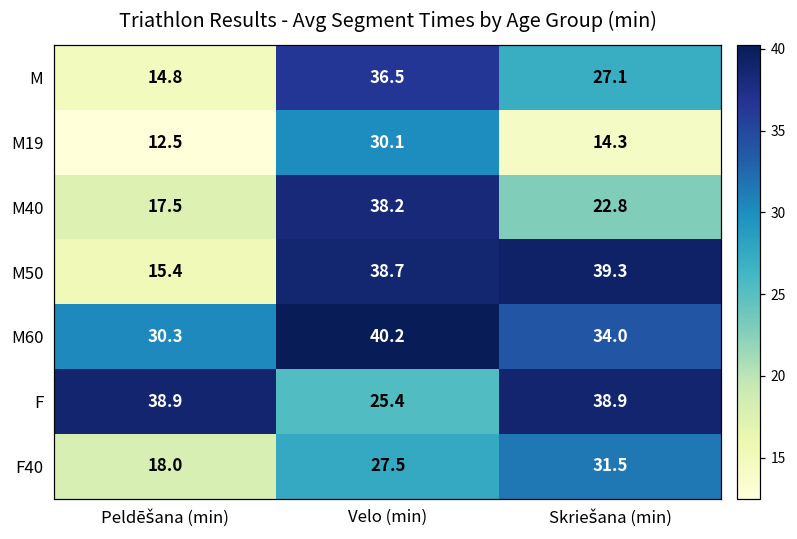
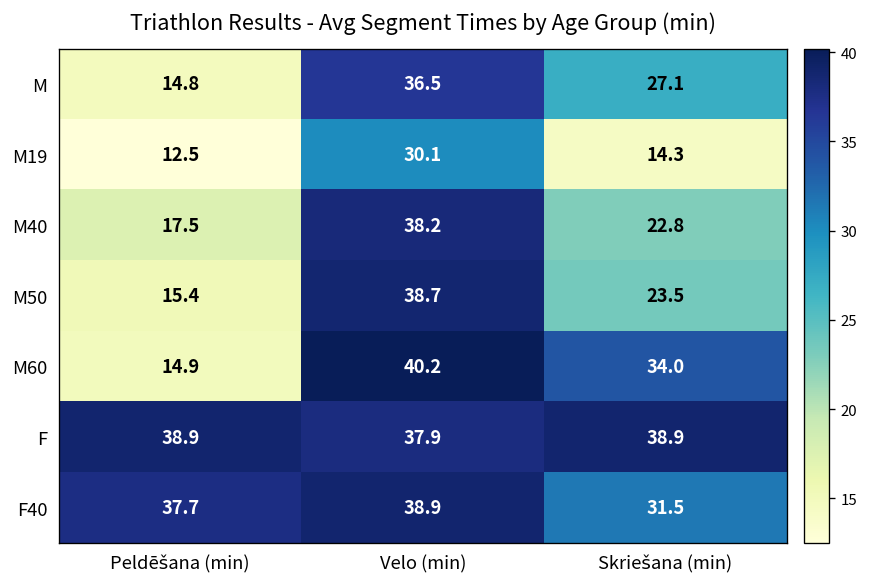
M50, Skriešana (min): 39.3 -> 23.5
M60, Peldēšana (min): 30.3 -> 14.9
F, Velo (min): 25.4 -> 37.9
F40, Peldēšana (min): 18.0 -> 37.7
F40, Velo (min): 27.5 -> 38.9
